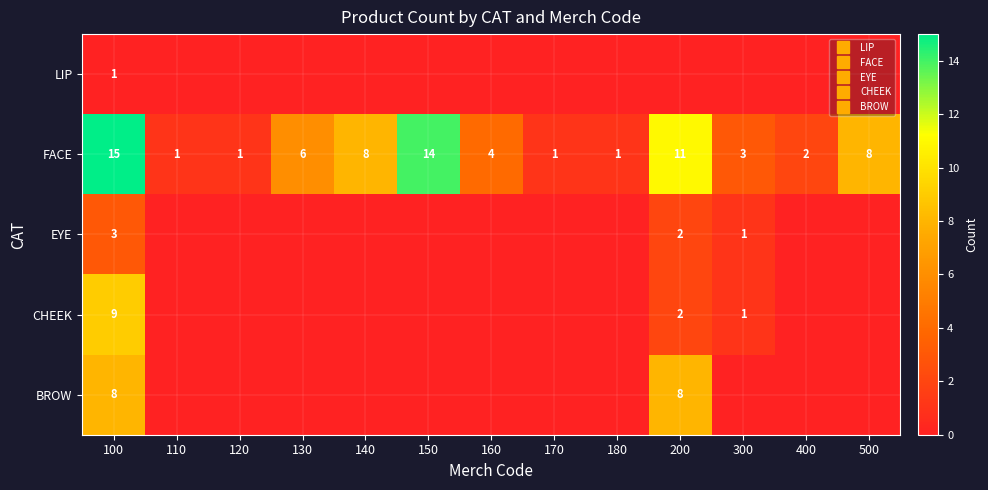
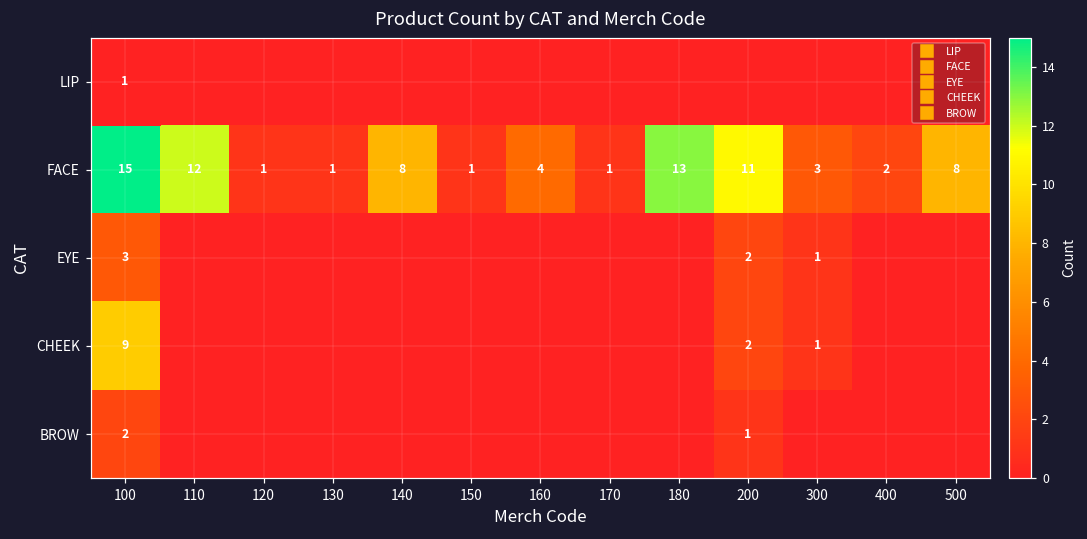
FACE, 110: 1 -> 12
FACE, 130: 6 -> 1
FACE, 150: 14 -> 1
FACE, 180: 1 -> 13
BROW, 100: 8 -> 2
BROW, 200: 8 -> 1
